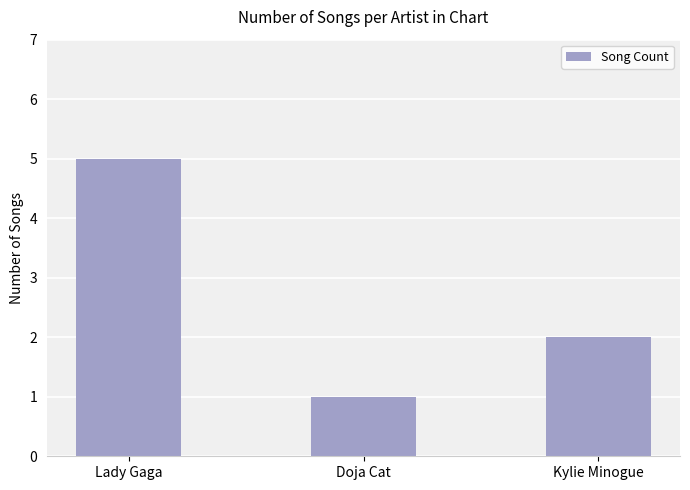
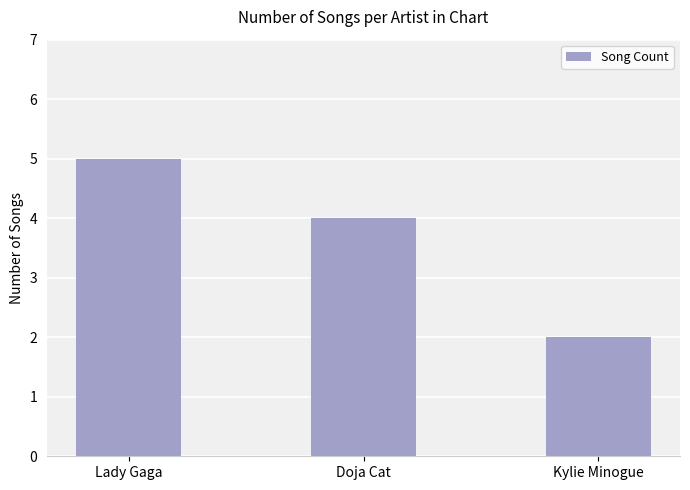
Doja Cat: 1 -> 4
